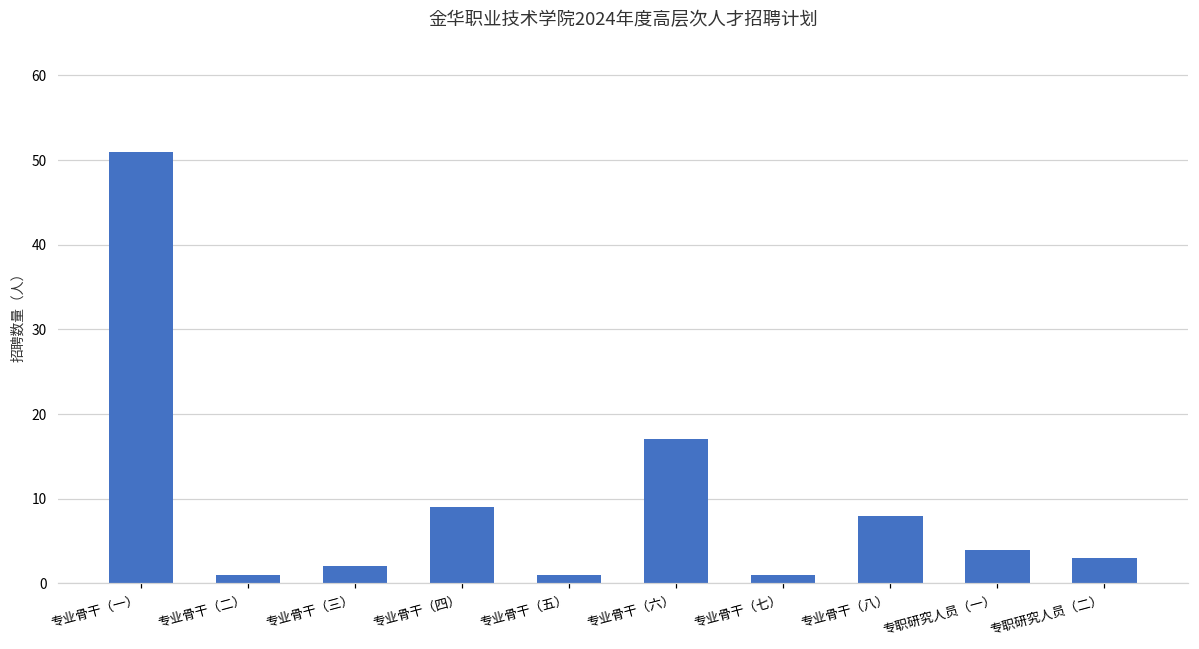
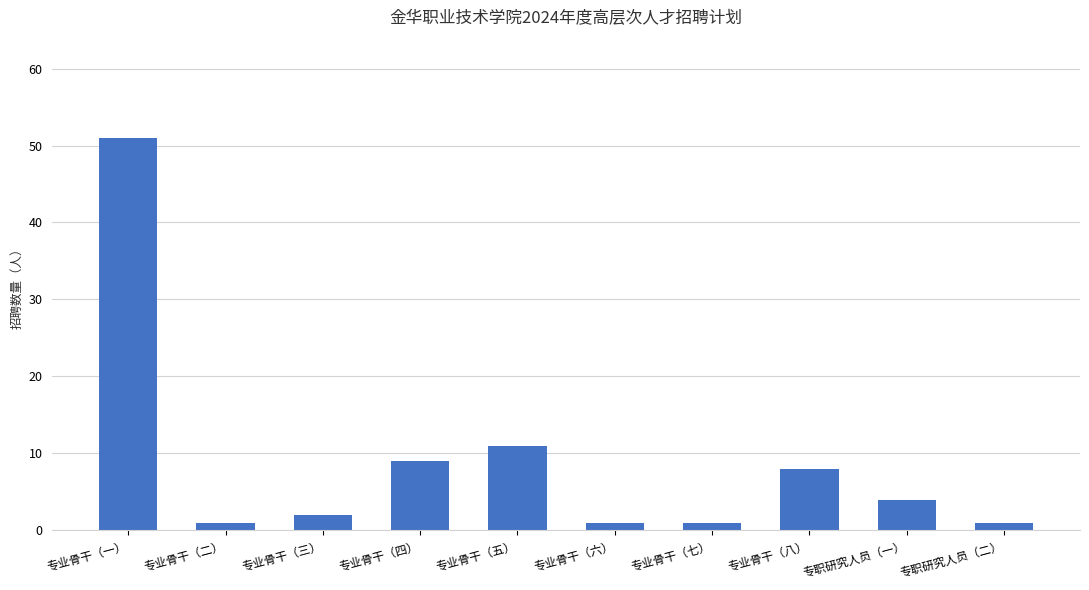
专业骨干（五）: 1 -> 11
专业骨干（六）: 17 -> 1
专职研究人员（二）: 3 -> 1
